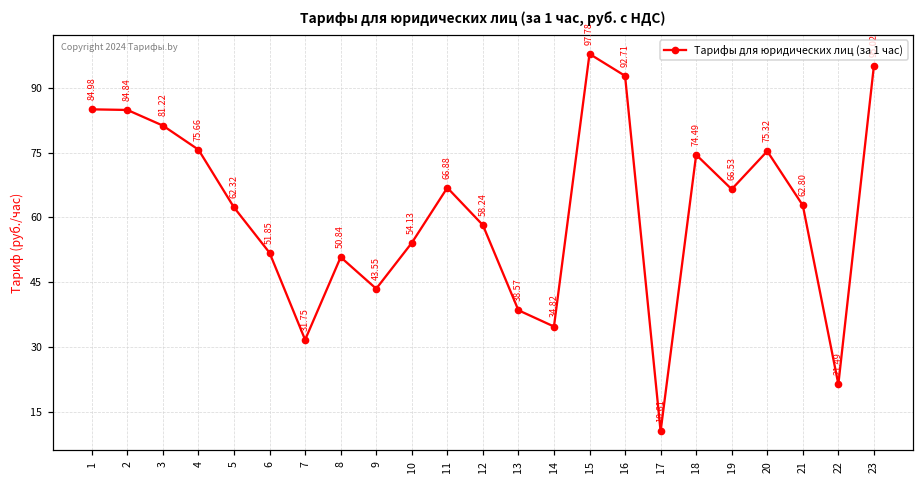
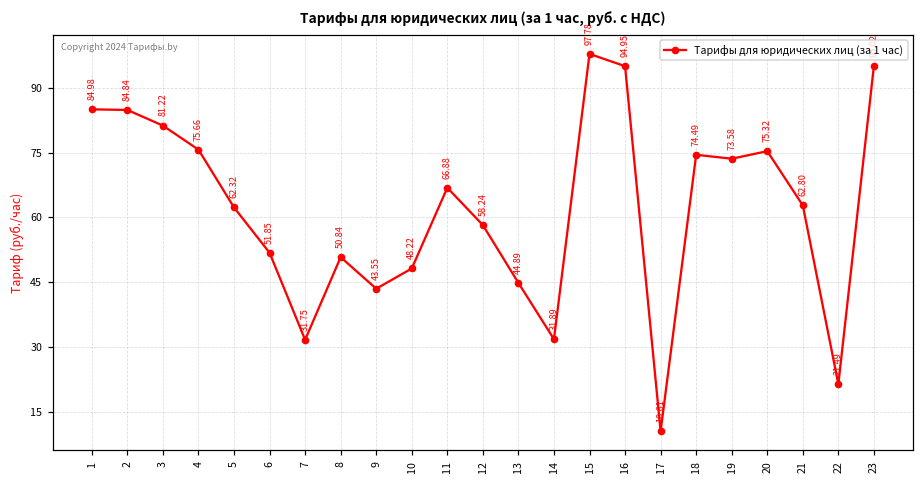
10: 54.13 -> 48.22
13: 38.57 -> 44.89
14: 34.82 -> 31.89
16: 92.71 -> 94.95
19: 66.53 -> 73.58
